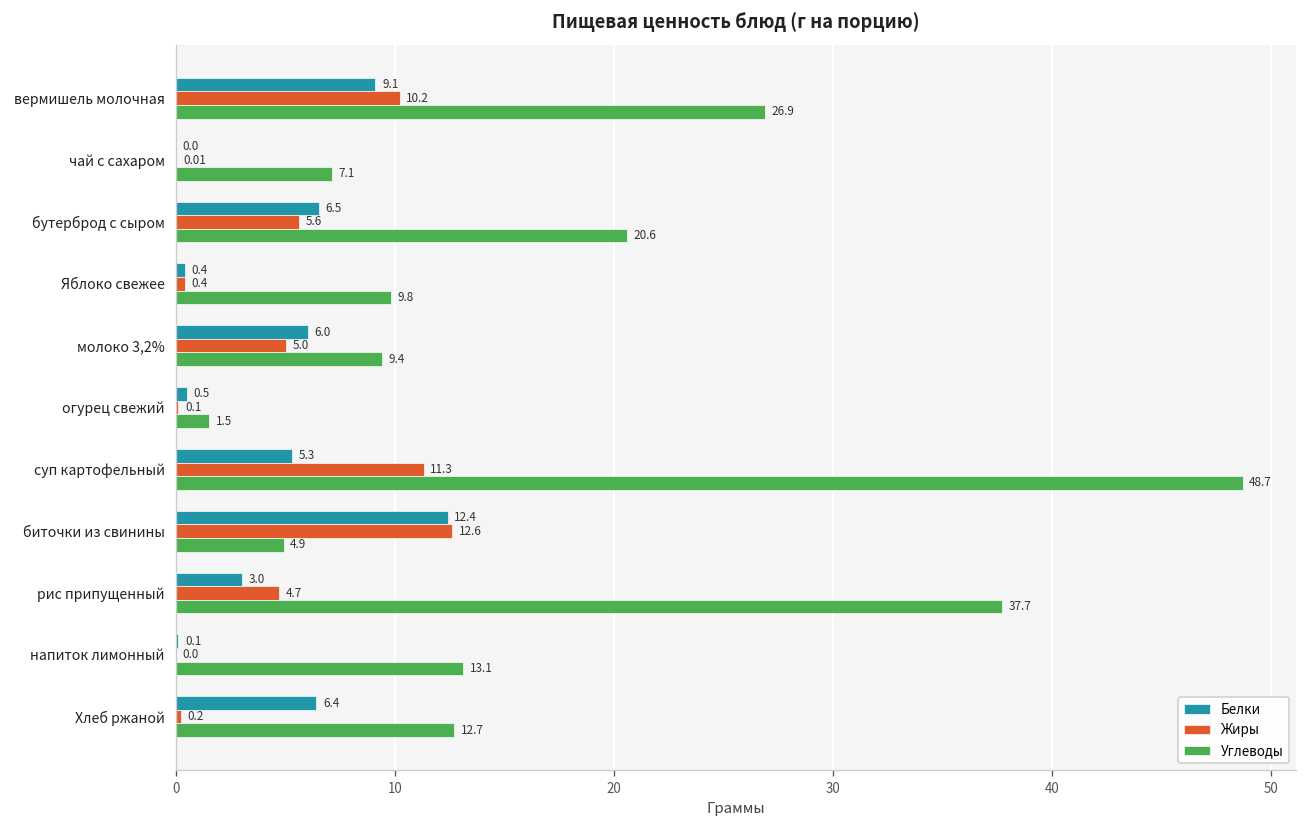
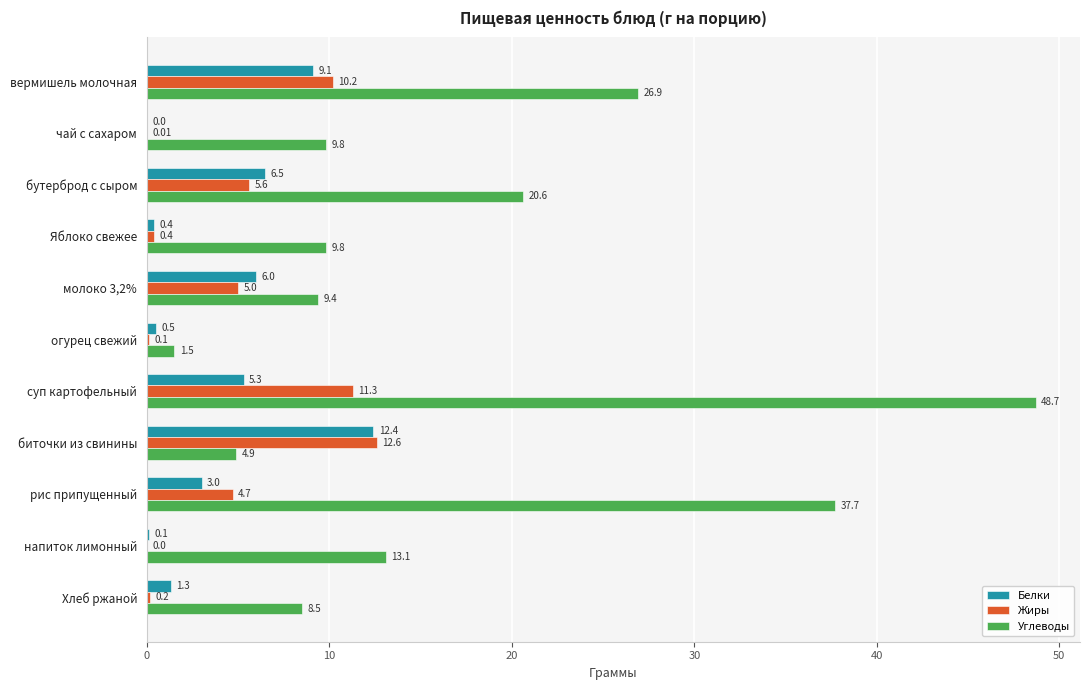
Углеводы, чай с сахаром: 7.1 -> 9.8
Белки, Хлеб ржаной: 6.4 -> 1.3
Углеводы, Хлеб ржаной: 12.7 -> 8.5
